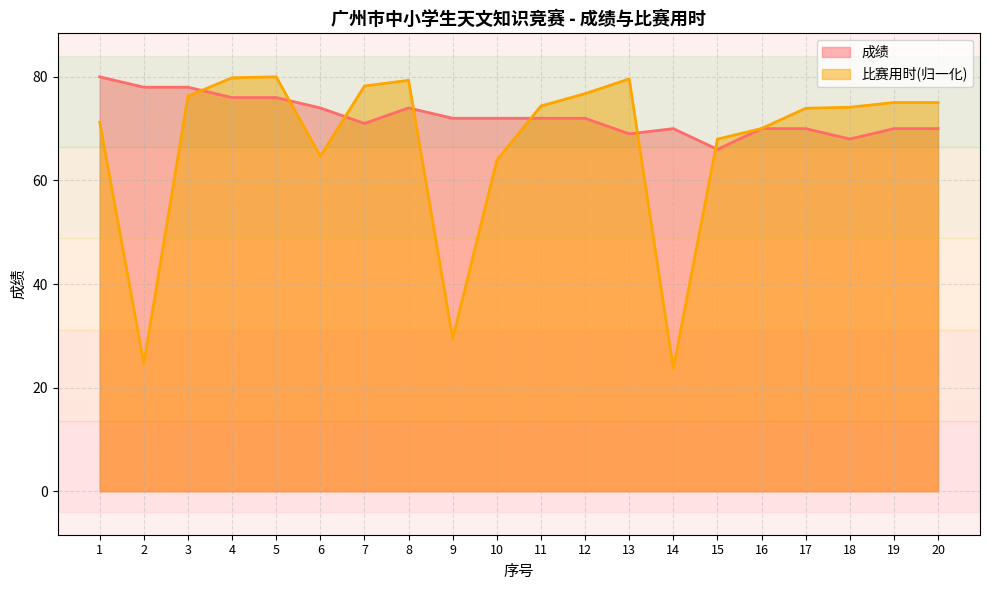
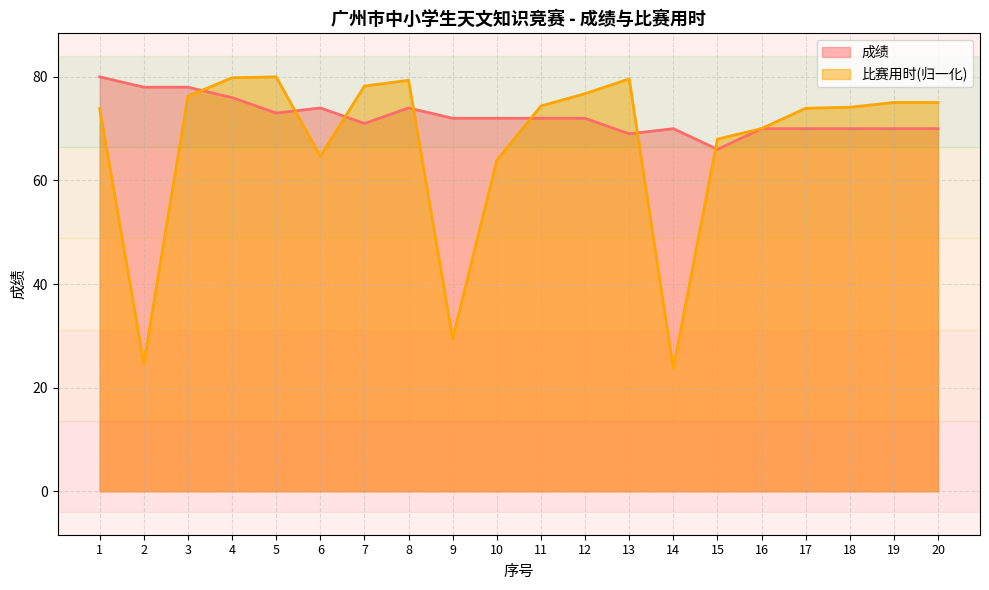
比赛用时(归一化), 1: 71 -> 74
成绩, 5: 76 -> 73
成绩, 18: 68 -> 70
